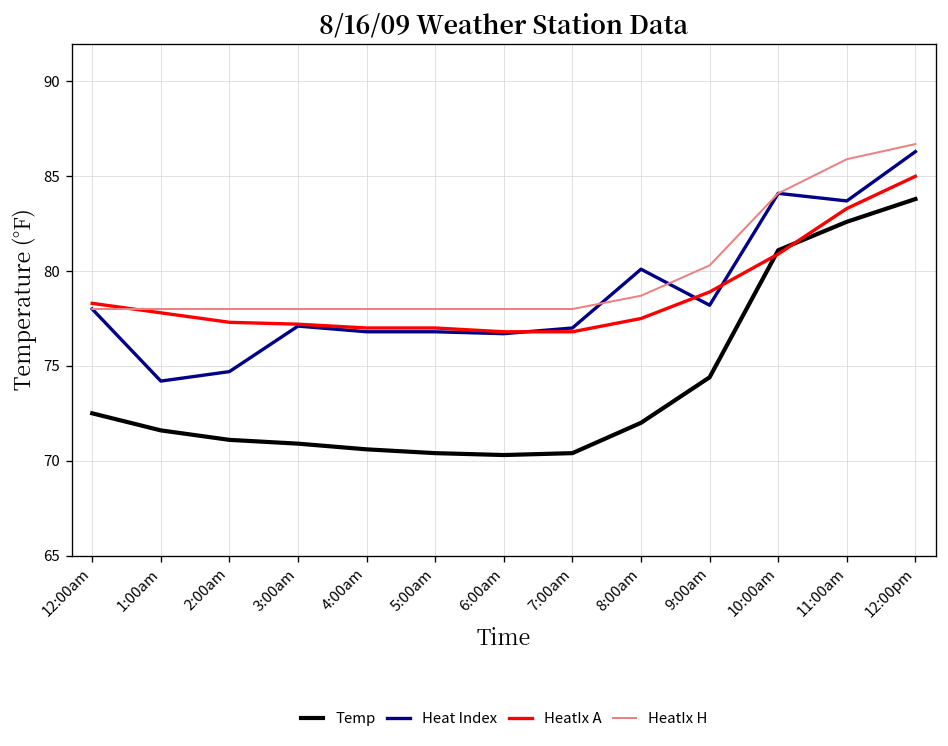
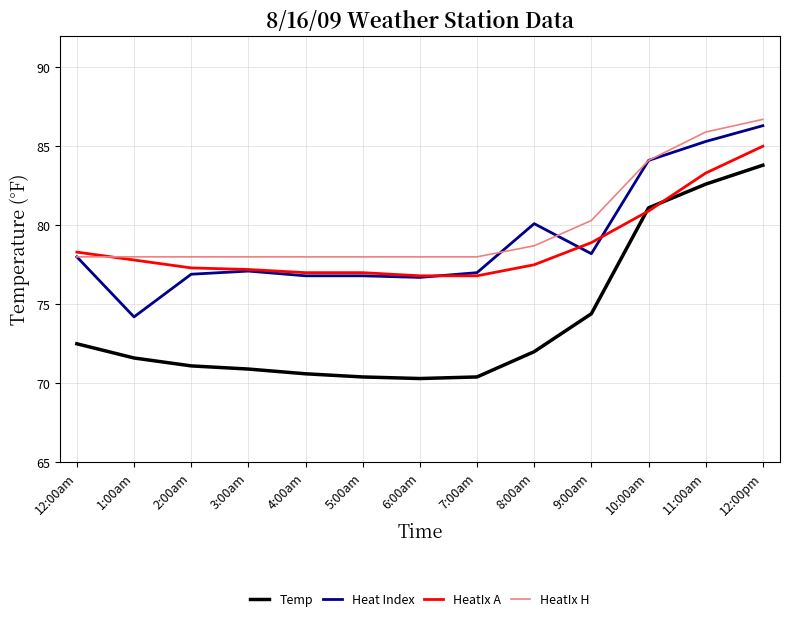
Heat Index, 2:00am: 74.7 -> 76.9
Heat Index, 11:00am: 83.7 -> 85.3
